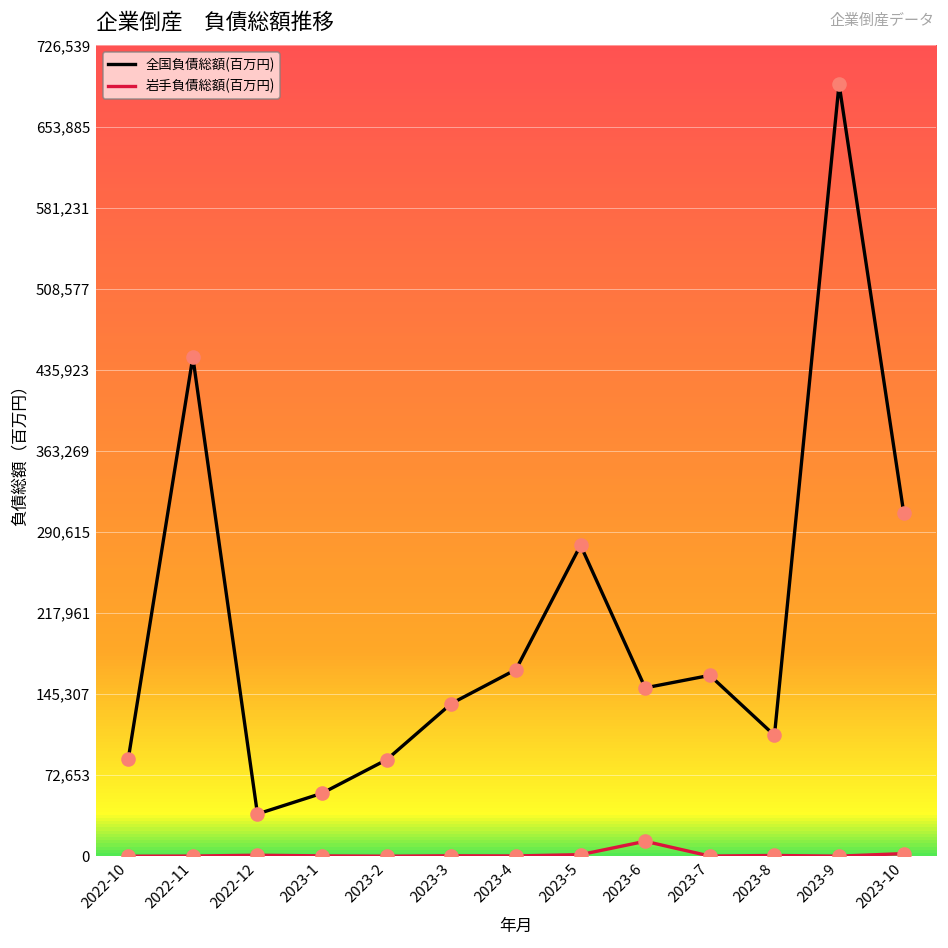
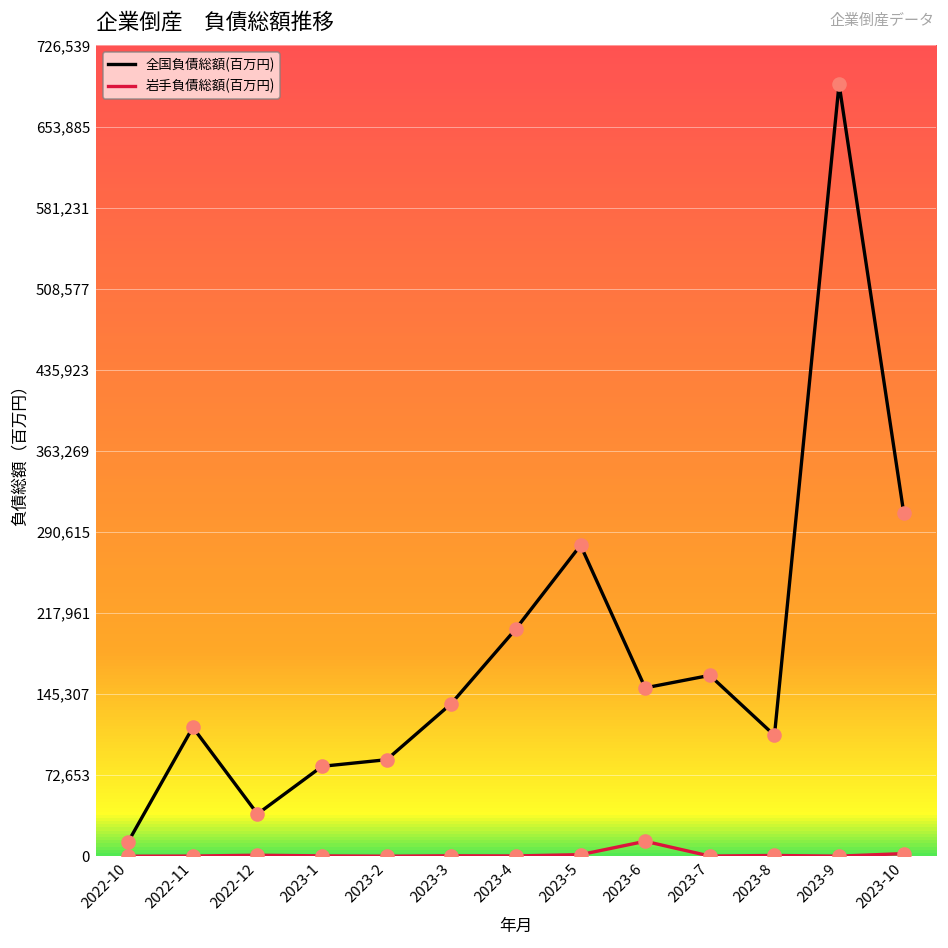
全国負債総額(百万円), 2022-10: 90,000 -> 10,000
全国負債総額(百万円), 2022-11: 450,000 -> 120,000
全国負債総額(百万円), 2023-1: 60,000 -> 80,000
全国負債総額(百万円), 2023-4: 170,000 -> 200,000
